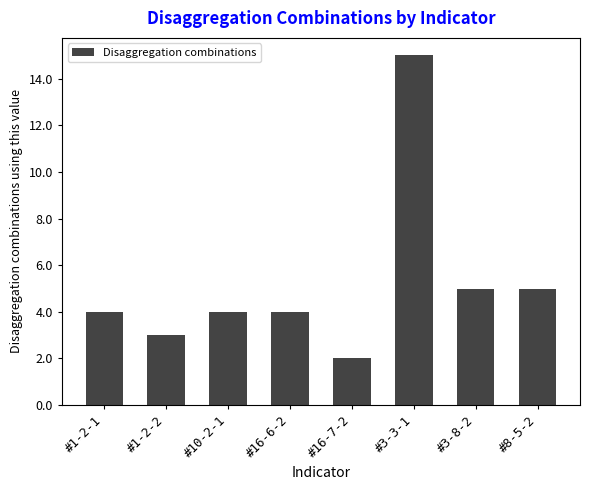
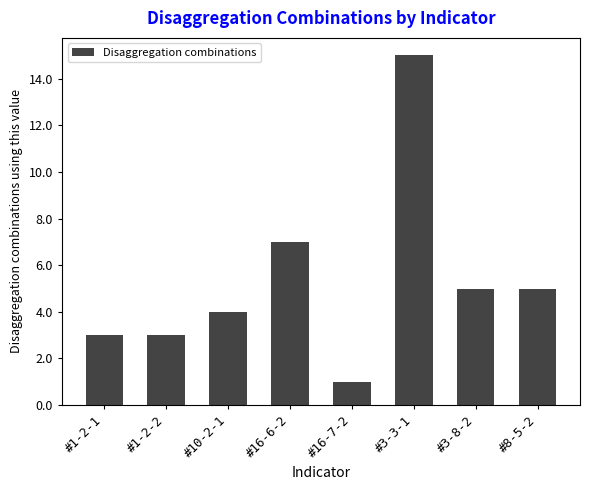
#1-2-1: 4 -> 3
#16-6-2: 4 -> 7
#16-7-2: 2 -> 1
